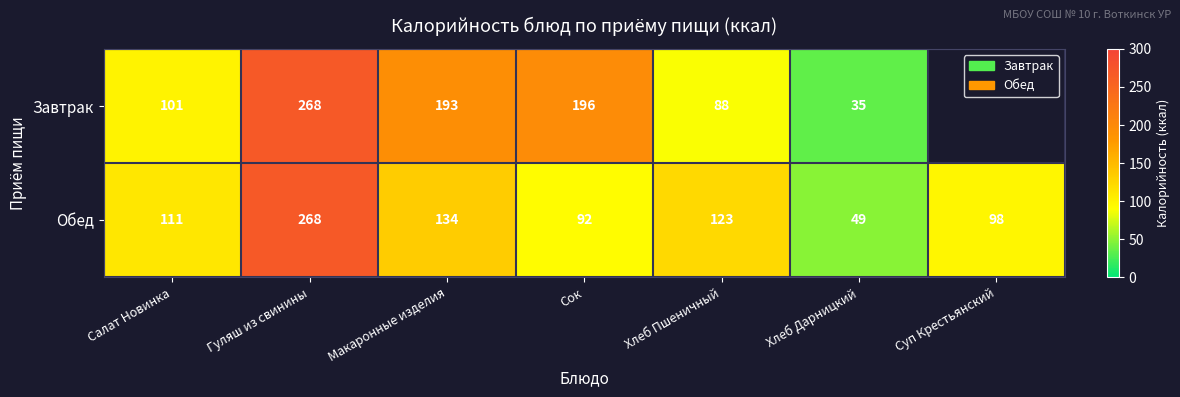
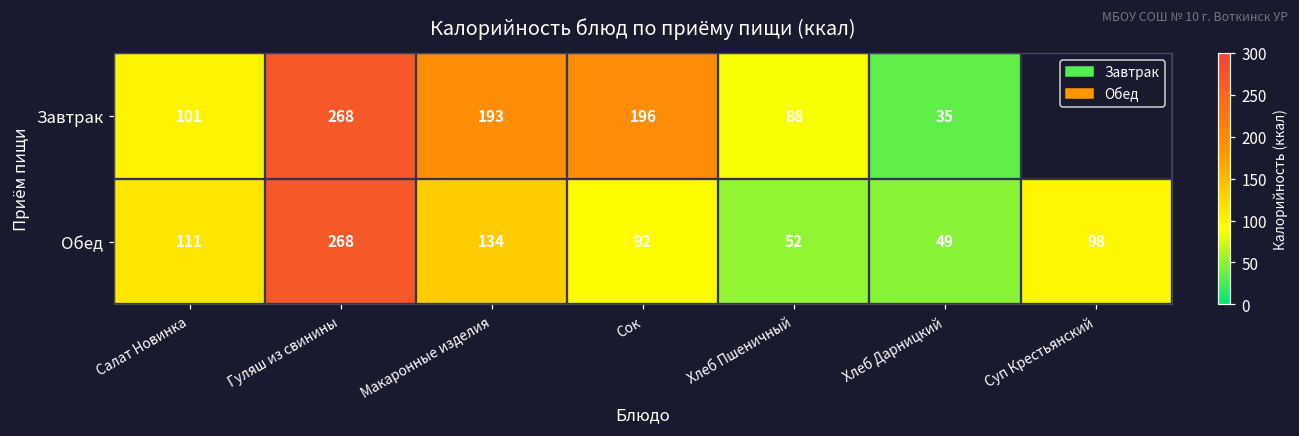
Обед, Хлеб Пшеничный: 123 -> 52
